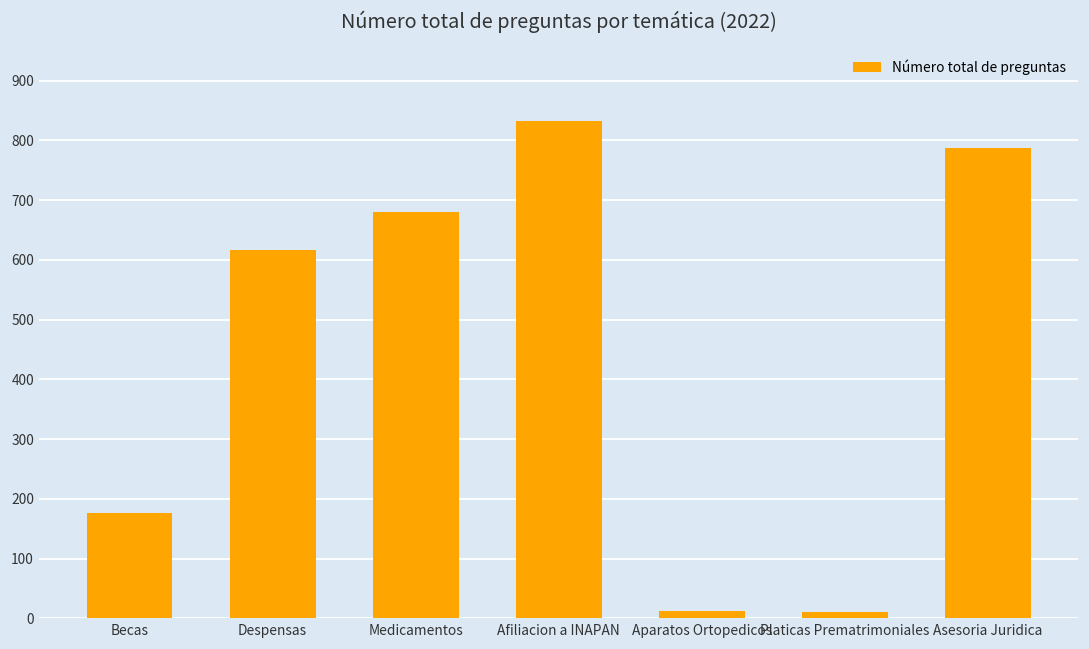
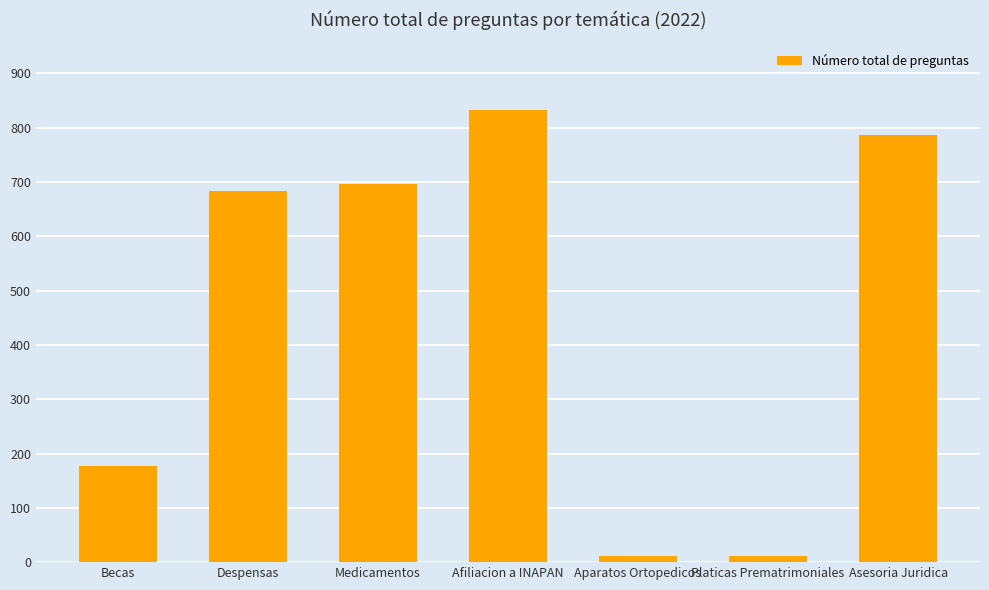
Despensas: 620 -> 680
Medicamentos: 680 -> 700
